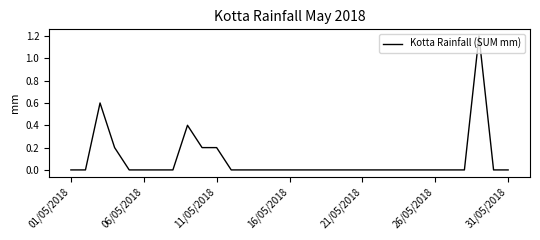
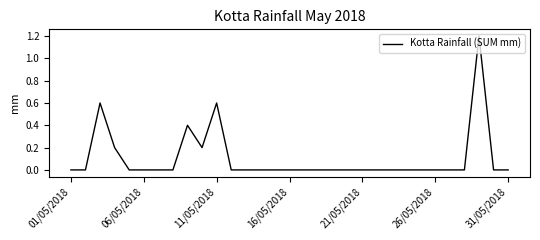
11/05/2018: 0.2 -> 0.6
